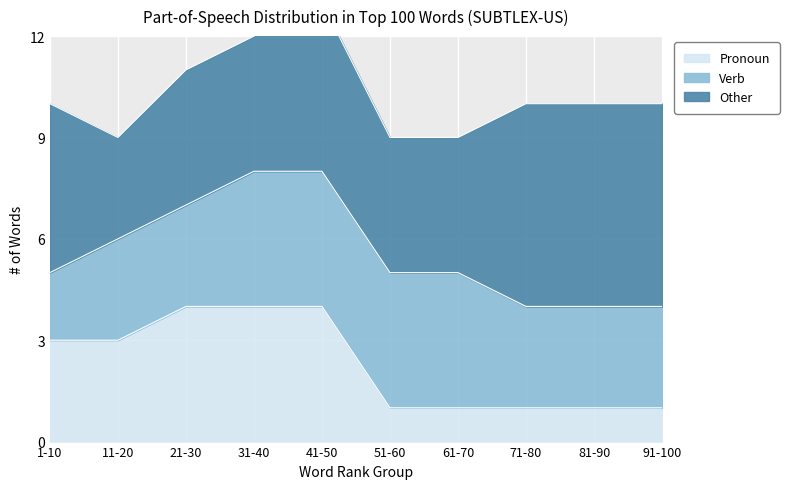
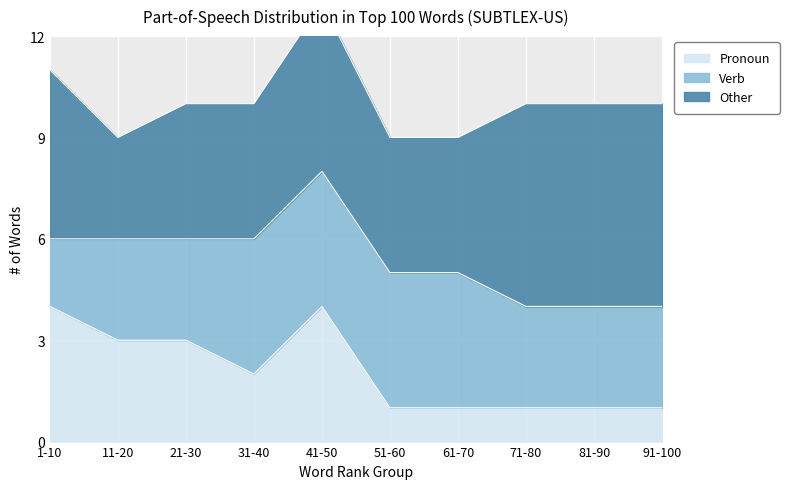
Pronoun, 1-10: 3 -> 4
Pronoun, 21-30: 4 -> 3
Pronoun, 31-40: 4 -> 2
